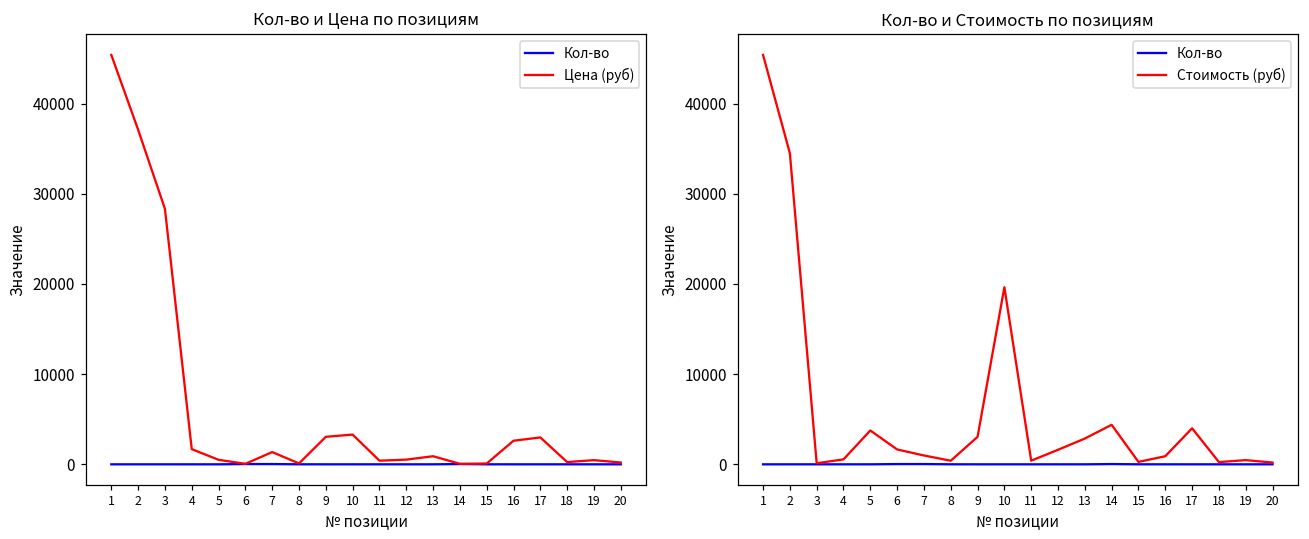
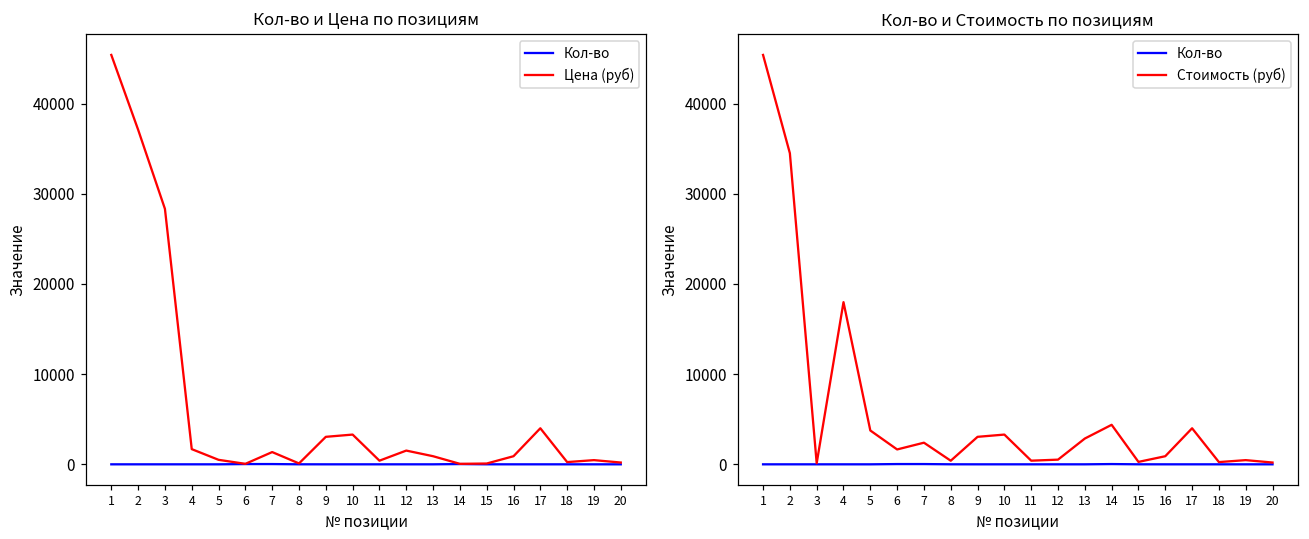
Кол-во и Цена по позициям, Цена (руб), 12: 1000 -> 2000
Кол-во и Цена по позициям, Цена (руб), 16: 3000 -> 1000
Кол-во и Цена по позициям, Цена (руб), 17: 3000 -> 4000
Кол-во и Стоимость по позициям, Стоимость (руб), 4: 1000 -> 18000
Кол-во и Стоимость по позициям, Стоимость (руб), 7: 1000 -> 2000
Кол-во и Стоимость по позициям, Стоимость (руб), 10: 20000 -> 3000
Кол-во и Стоимость по позициям, Стоимость (руб), 12: 2000 -> 1000
